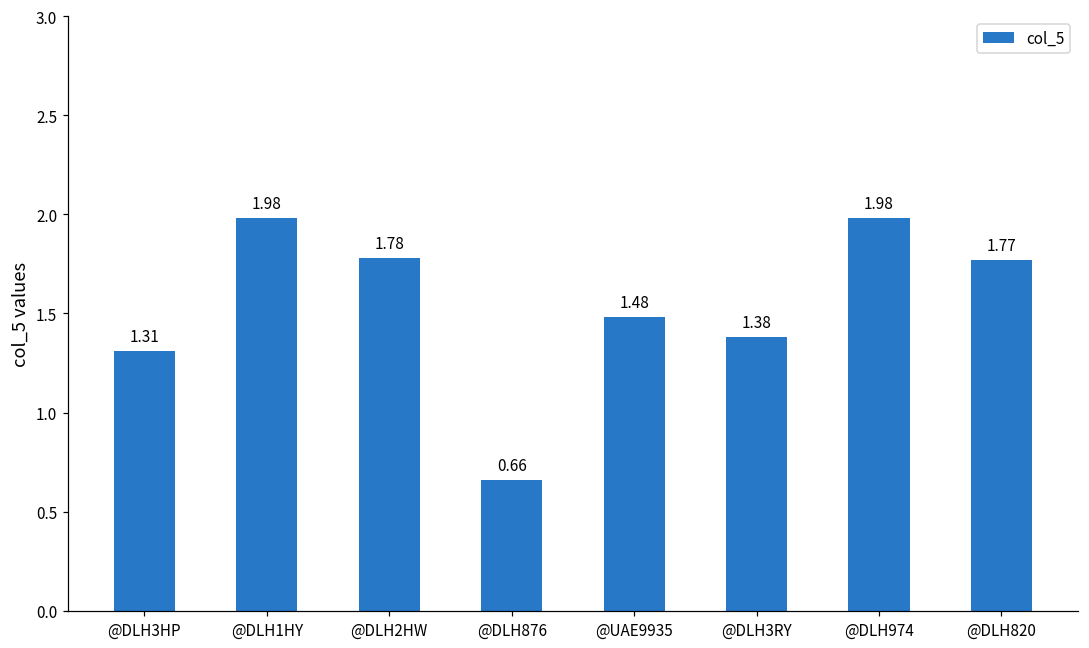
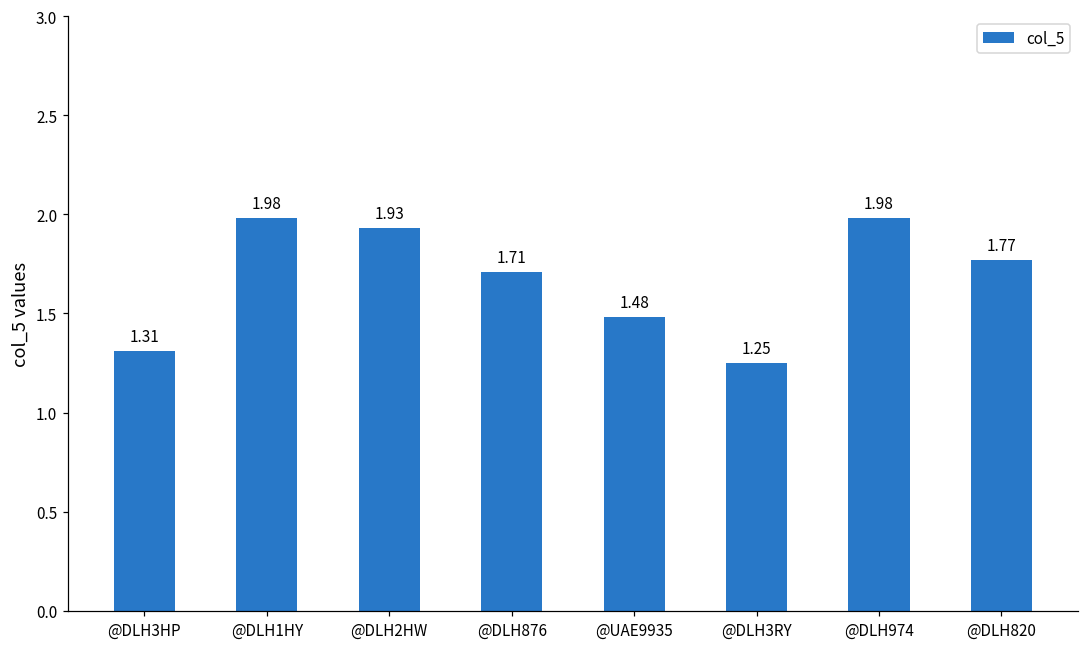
@DLH2HW: 1.78 -> 1.93
@DLH876: 0.66 -> 1.71
@DLH3RY: 1.38 -> 1.25
